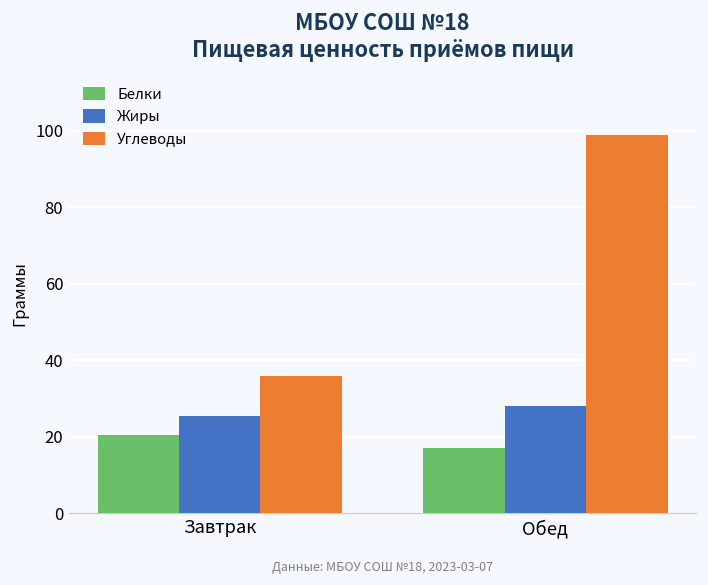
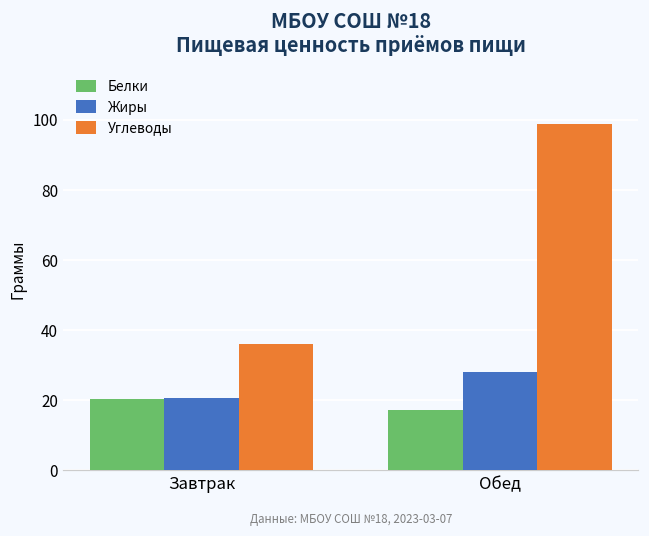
Жиры, Завтрак: 26 -> 21
